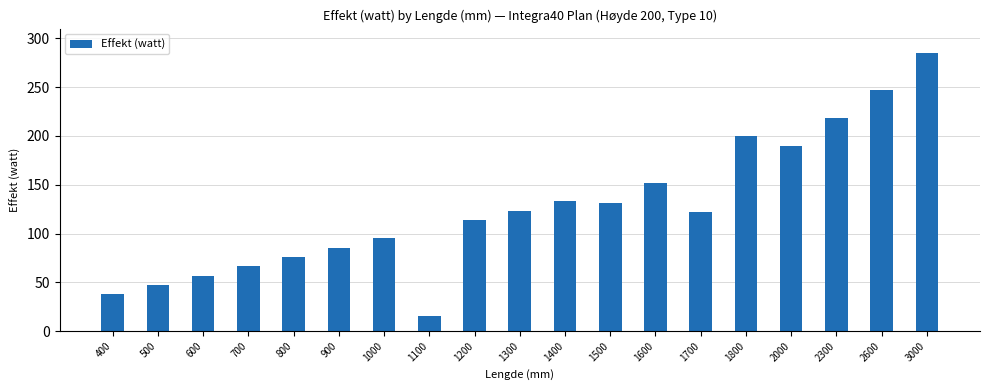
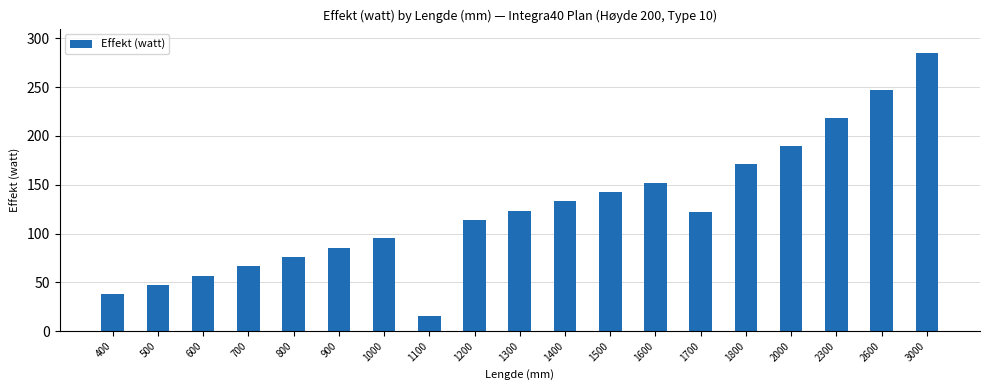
1500: 130 -> 140
1800: 200 -> 170
